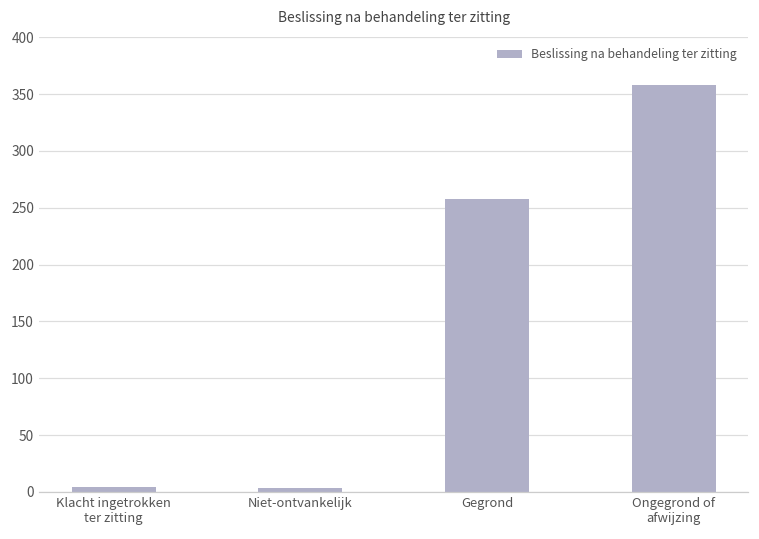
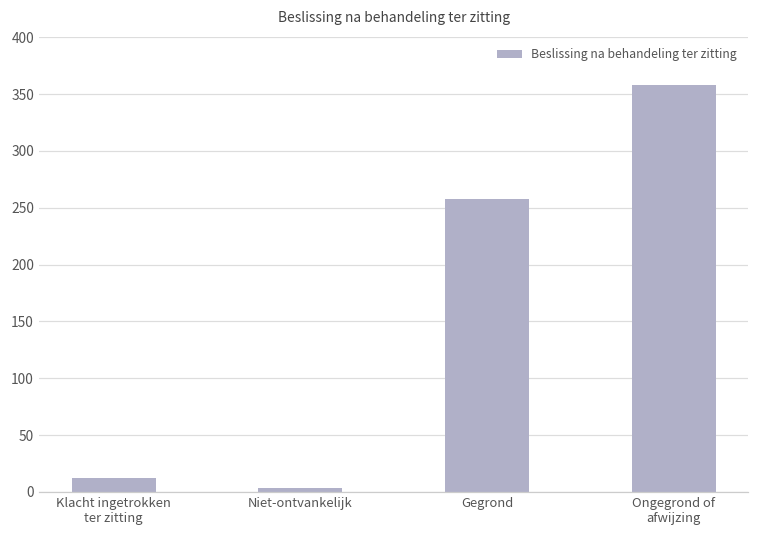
Klacht ingetrokken ter zitting: 4 -> 12
